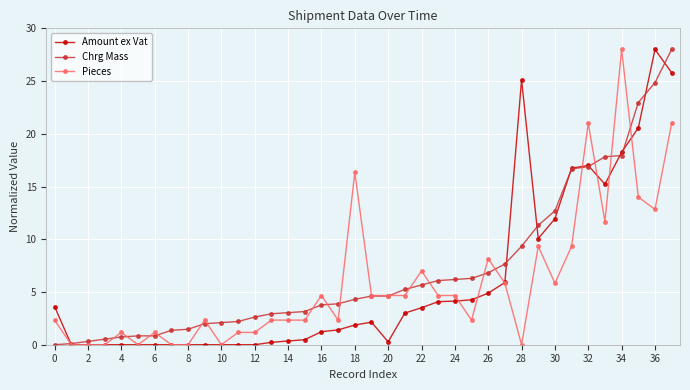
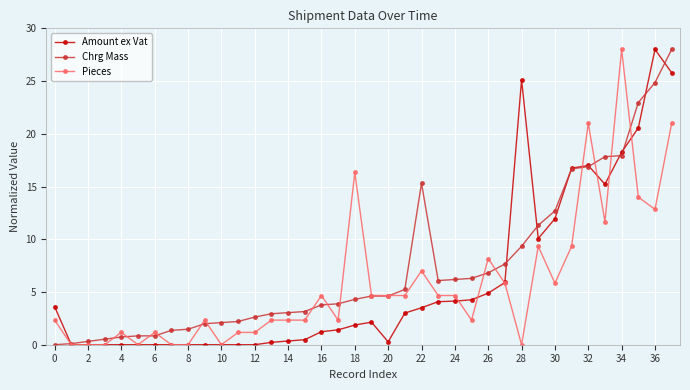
Chrg Mass, 22: 5.7 -> 15.3
